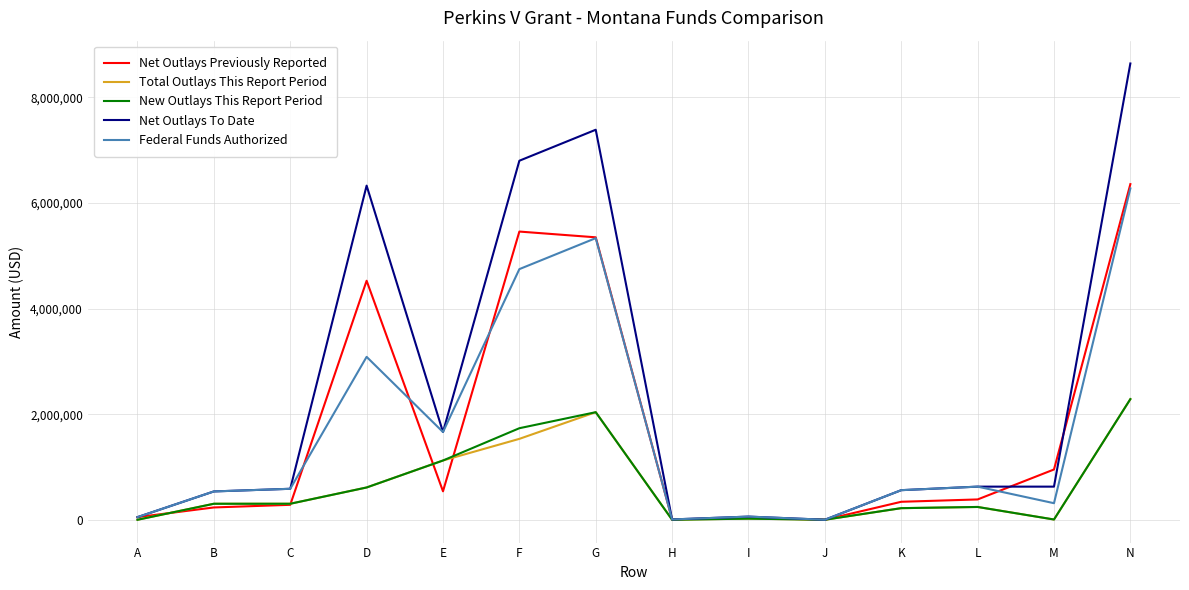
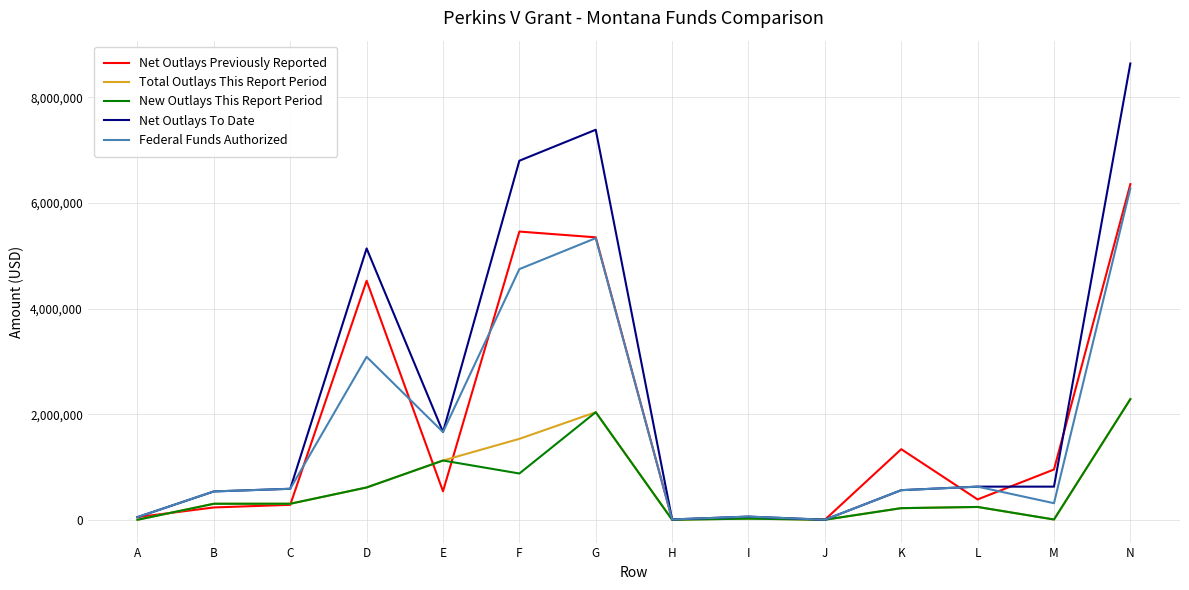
Net Outlays To Date, D: 6,300,000 -> 5,100,000
New Outlays This Report Period, F: 1,700,000 -> 900,000
Net Outlays Previously Reported, K: 300,000 -> 1,300,000
